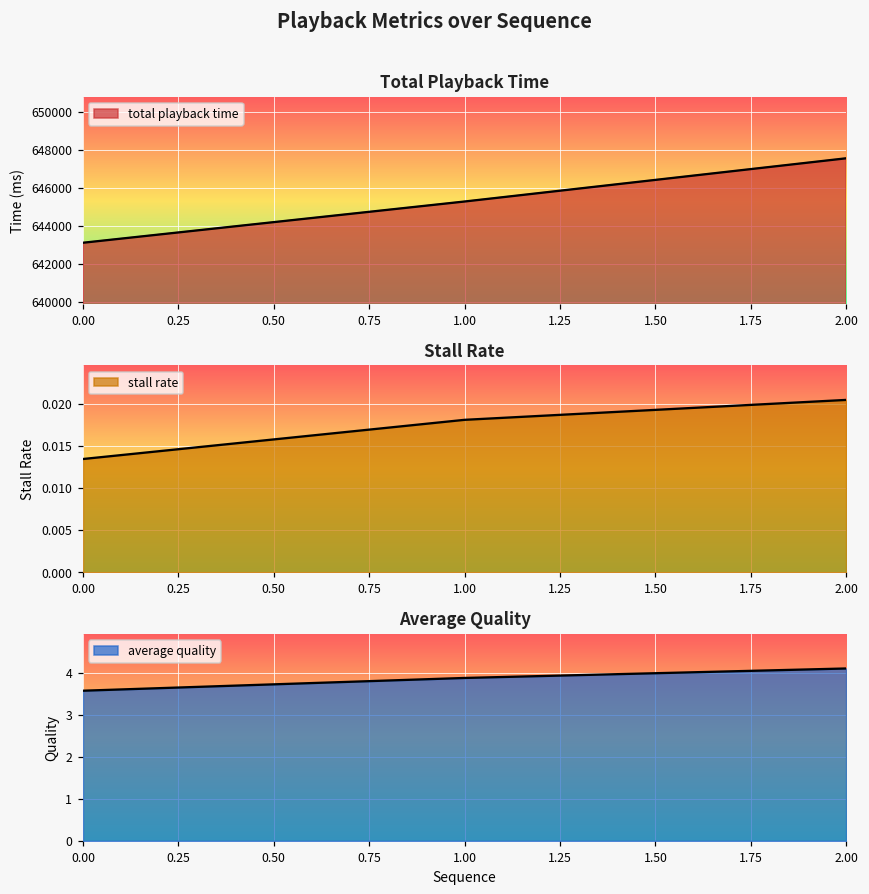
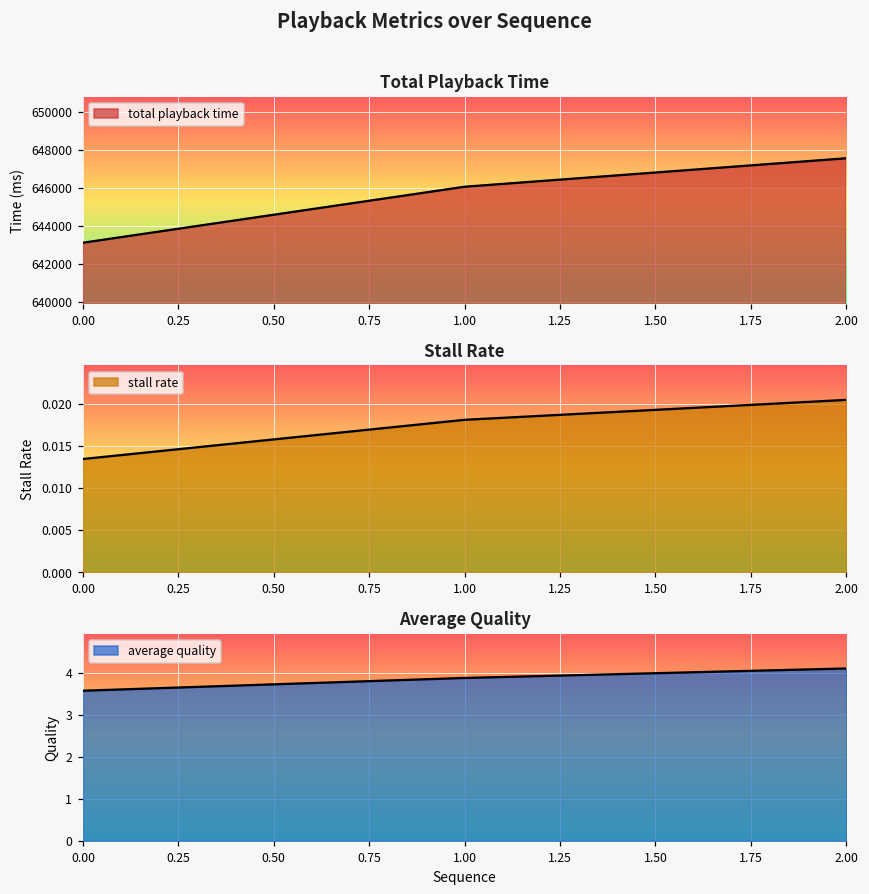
Total Playback Time, 1.00: 645300 -> 646100
